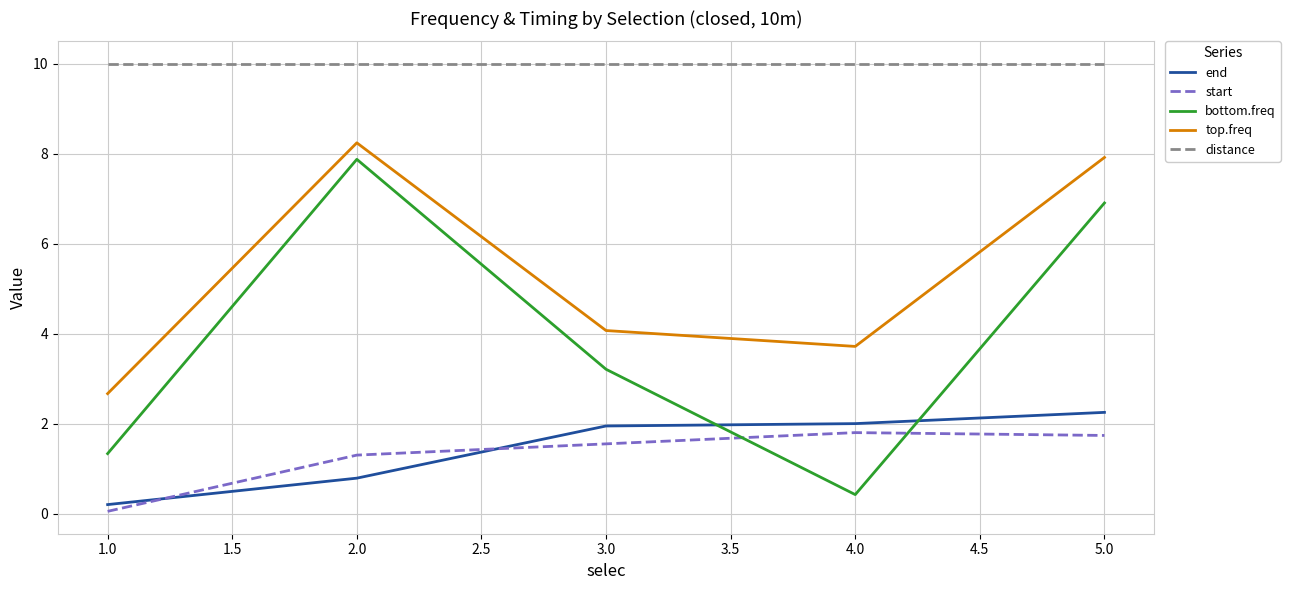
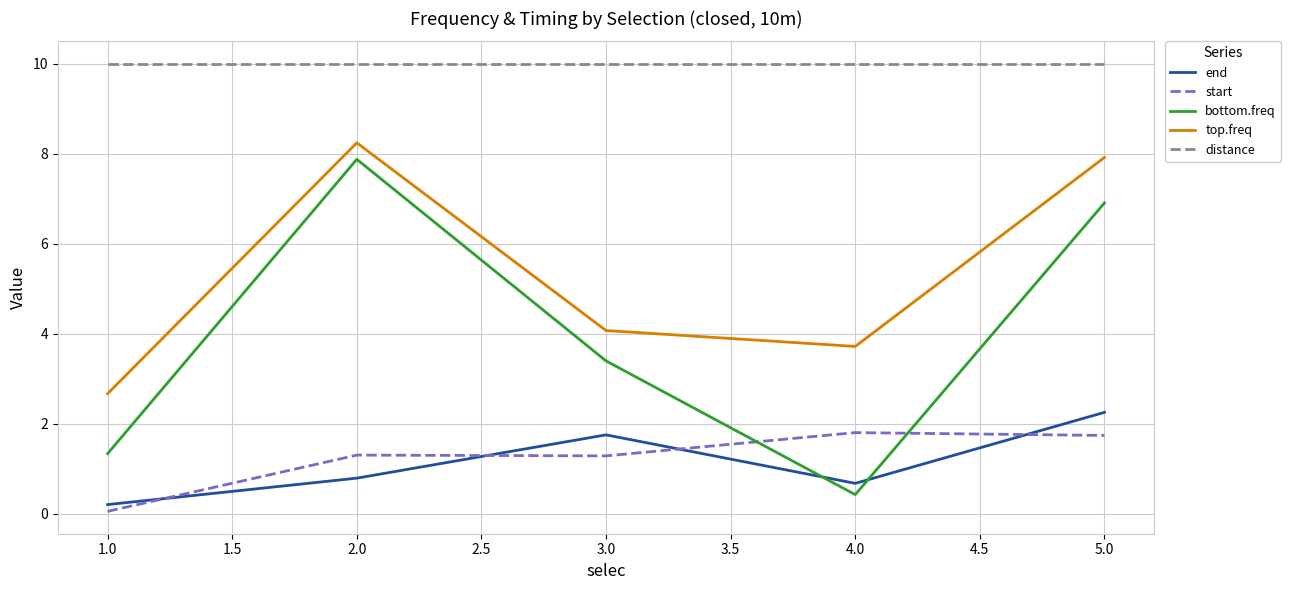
end, 3.0: 1.9 -> 1.8
start, 3.0: 1.6 -> 1.3
bottom.freq, 3.0: 3.2 -> 3.4
end, 4.0: 2.0 -> 0.7
